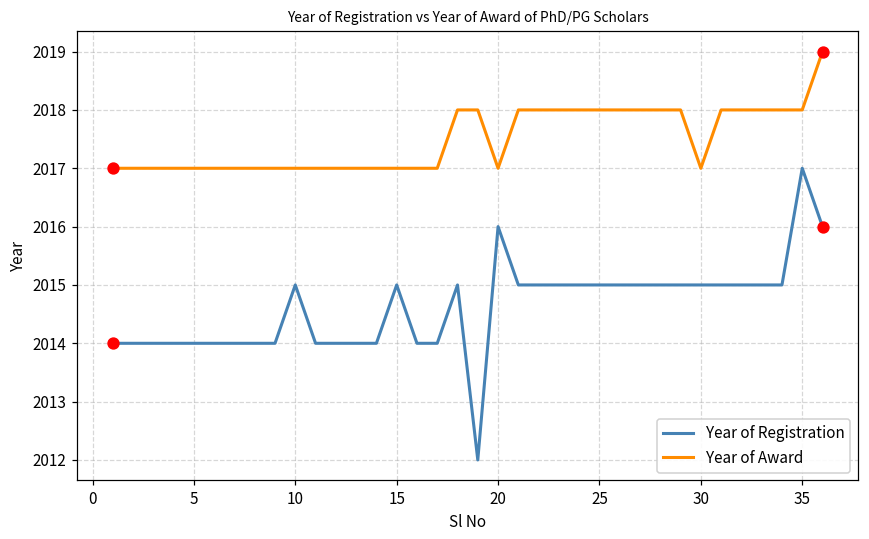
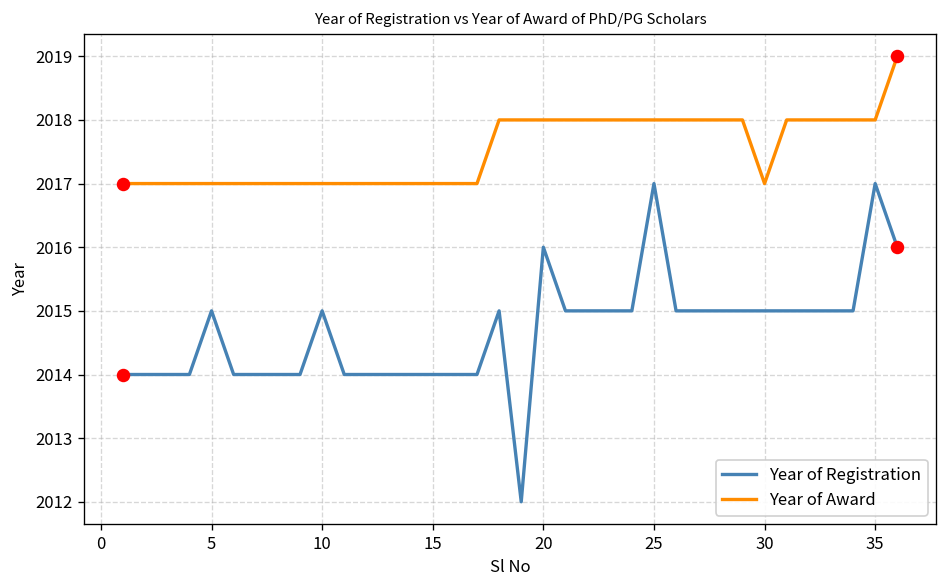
Year of Registration, 5: 2014 -> 2015
Year of Registration, 15: 2015 -> 2014
Year of Award, 20: 2017 -> 2018
Year of Registration, 25: 2015 -> 2017
